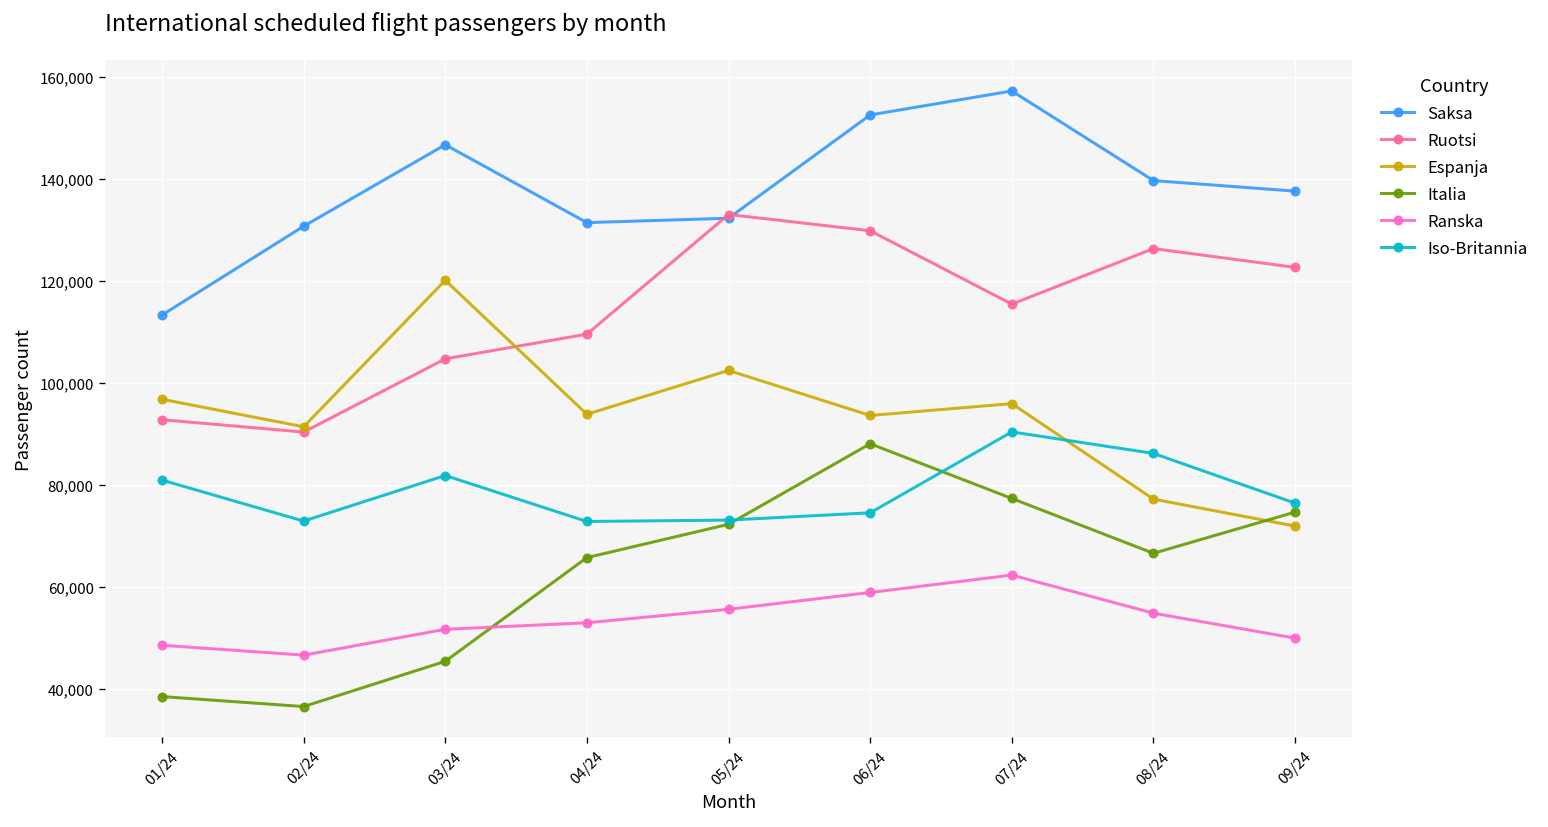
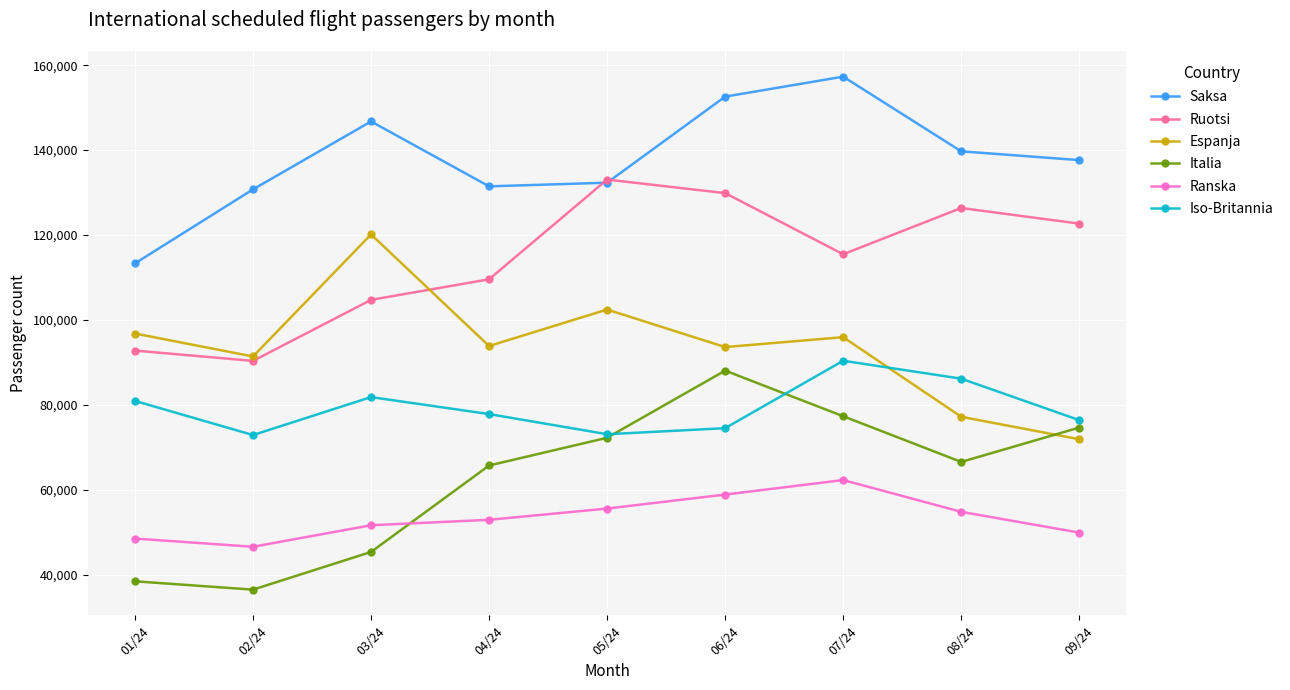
Iso-Britannia, 04/24: 73,000 -> 78,000
